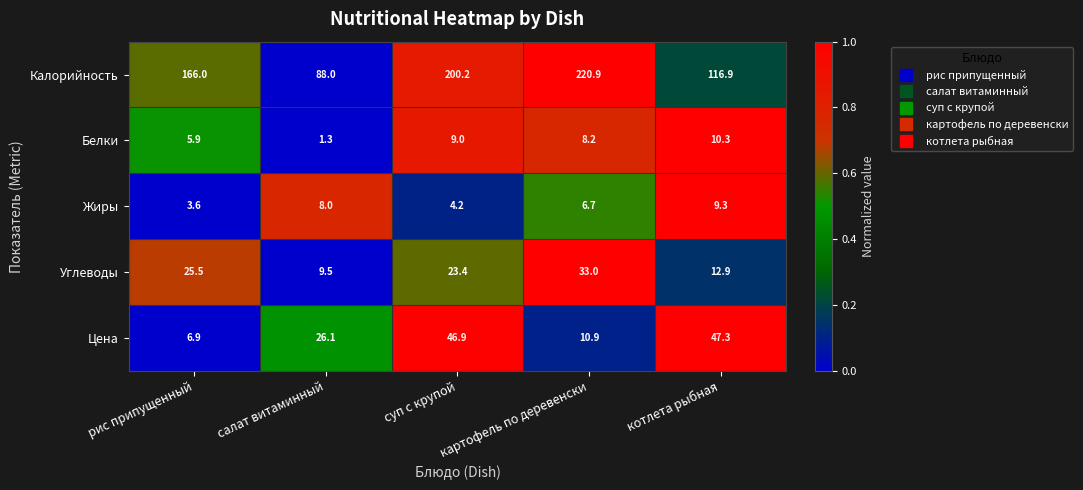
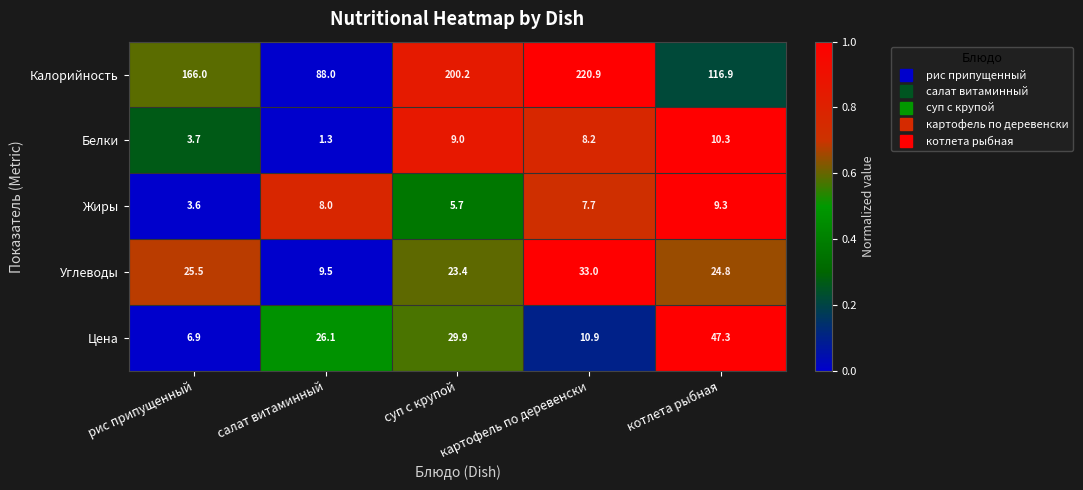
Белки, рис припущенный: 5.9 -> 3.7
Жиры, суп с крупой: 4.2 -> 5.7
Жиры, картофель по деревенски: 6.7 -> 7.7
Углеводы, котлета рыбная: 12.9 -> 24.8
Цена, суп с крупой: 46.9 -> 29.9
